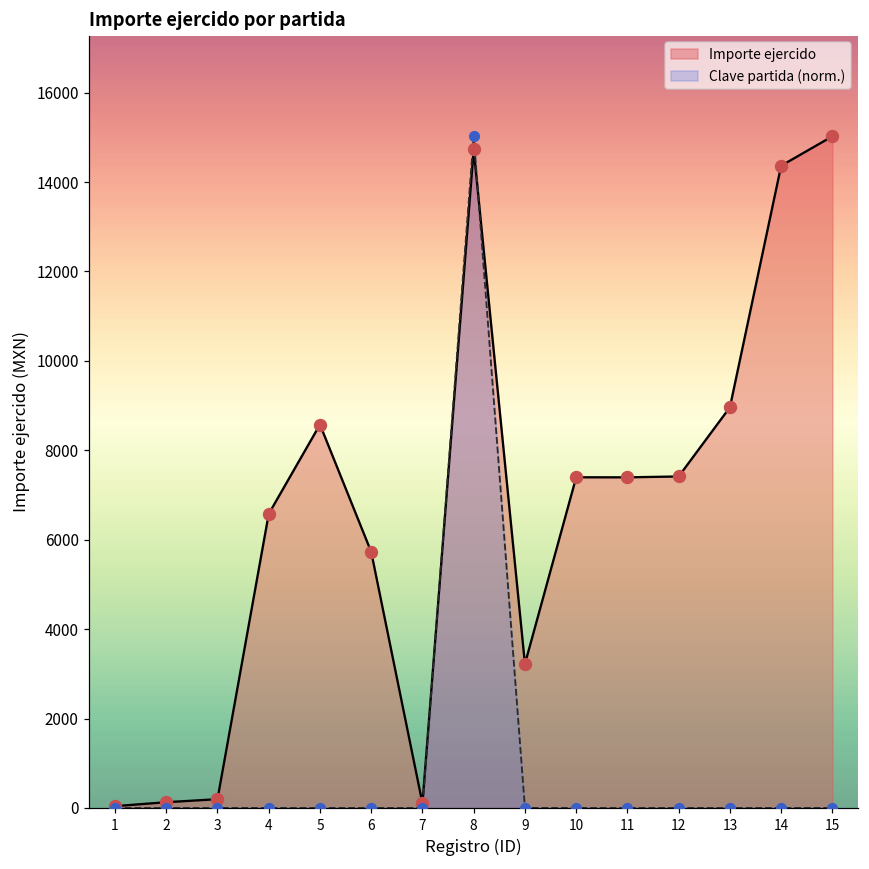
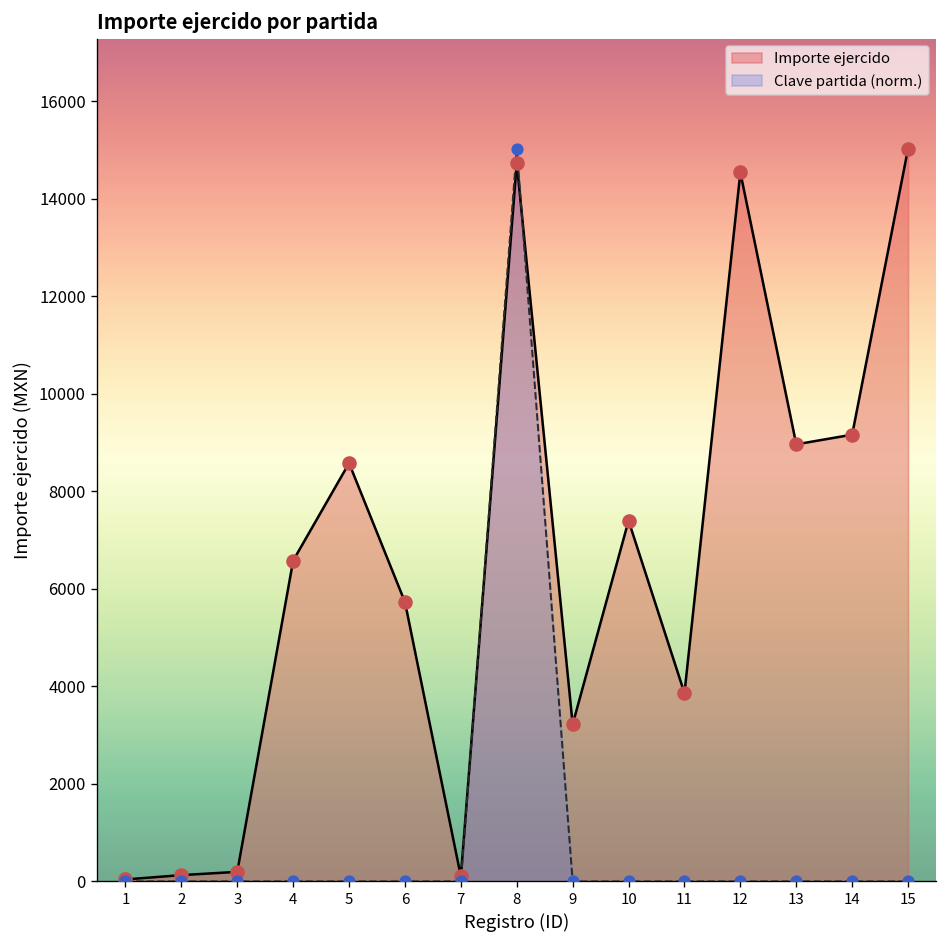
Importe ejercido, 11: 7400 -> 3900
Importe ejercido, 12: 7400 -> 14500
Importe ejercido, 14: 14400 -> 9200
